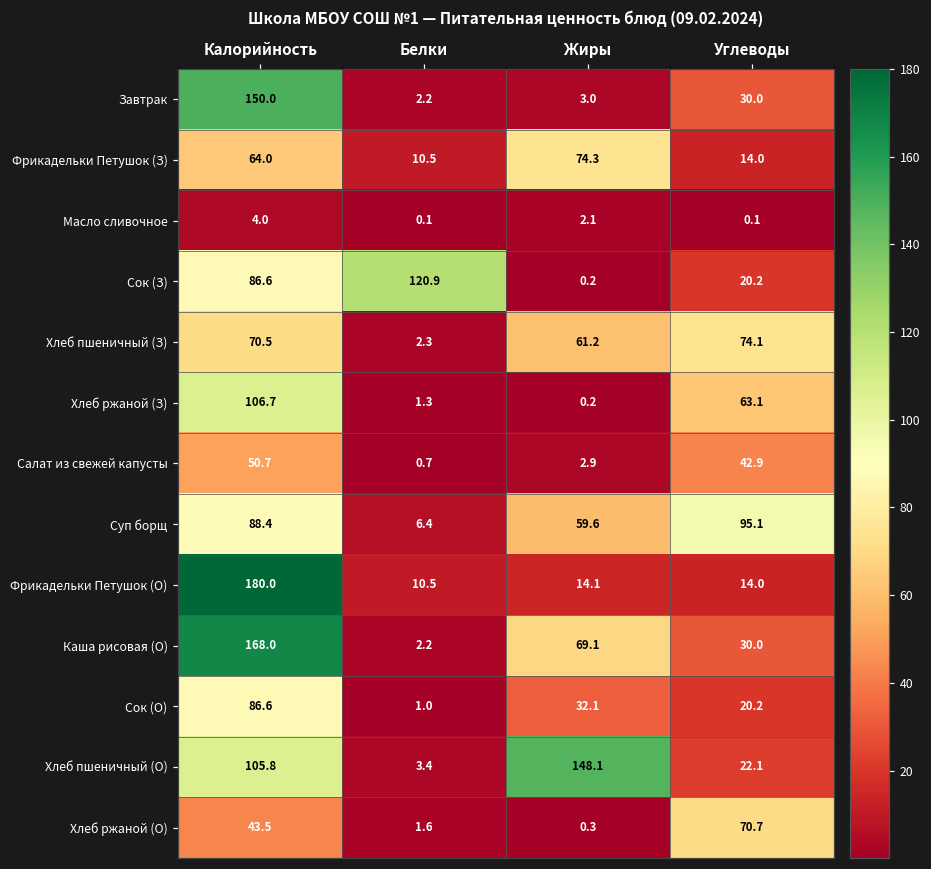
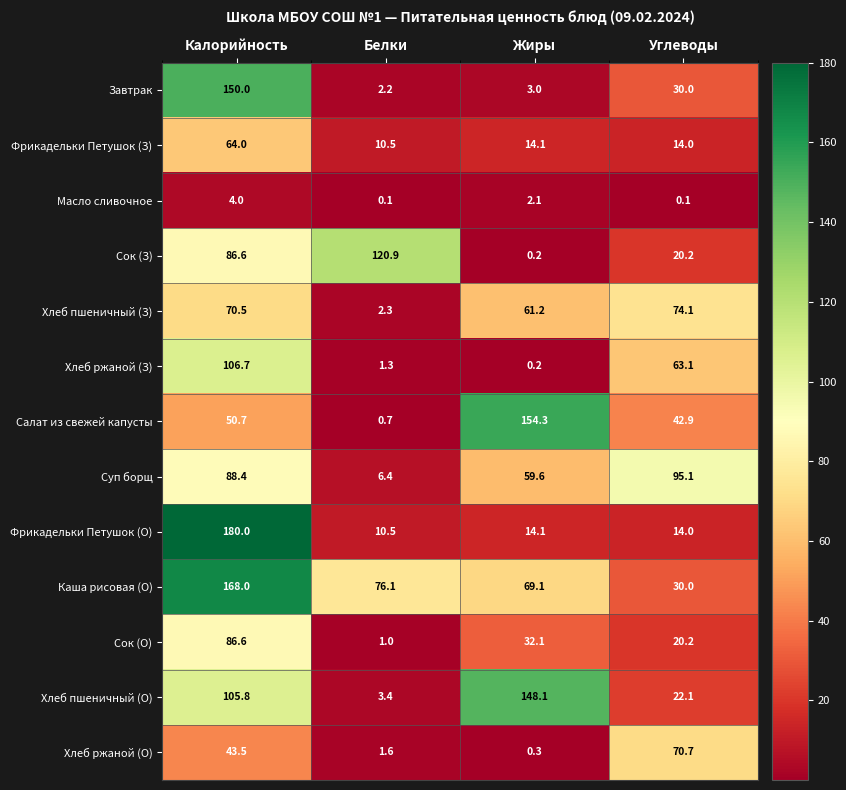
Фрикадельки Петушок (З), Жиры: 74.3 -> 14.1
Салат из свежей капусты, Жиры: 2.9 -> 154.3
Каша рисовая (О), Белки: 2.2 -> 76.1
